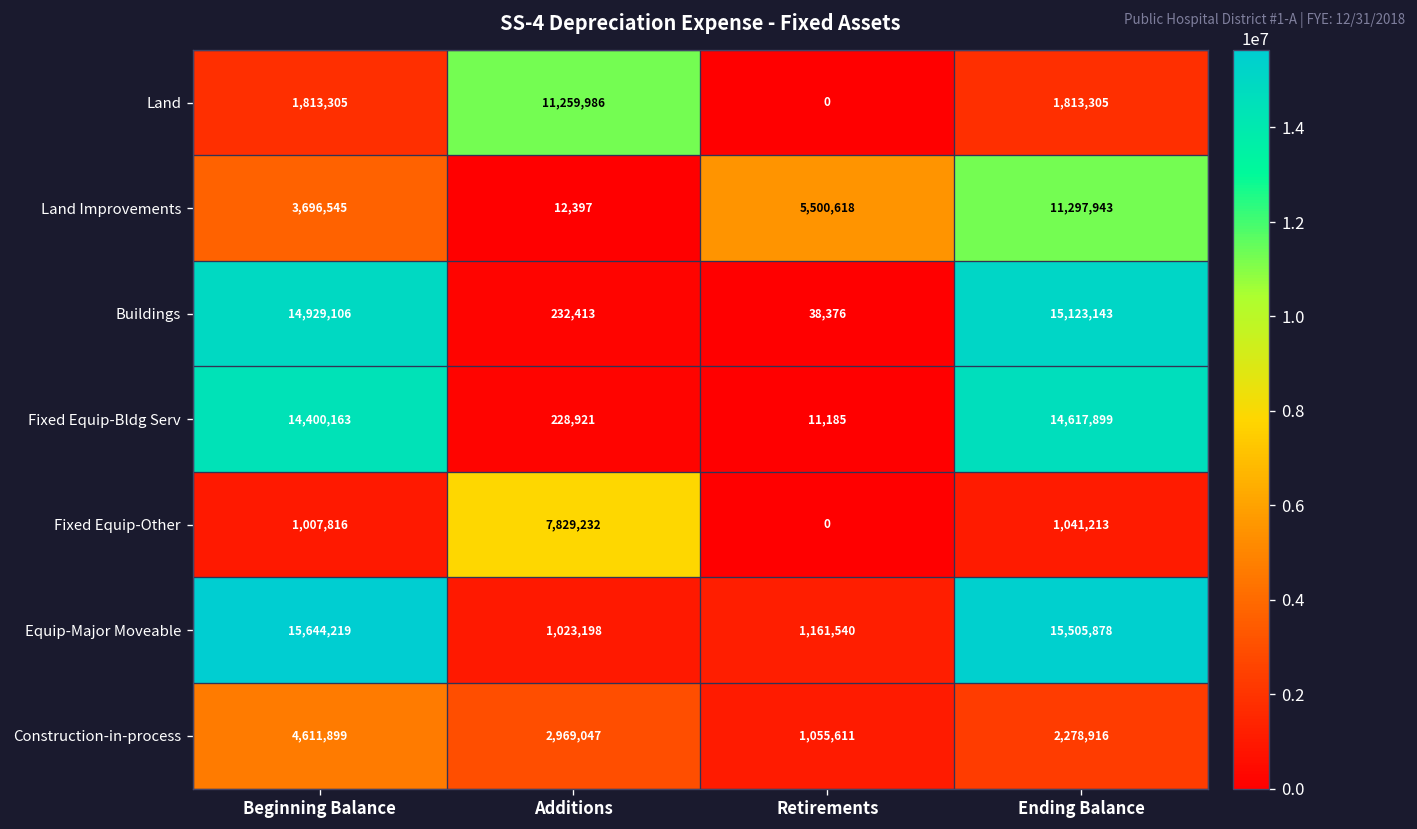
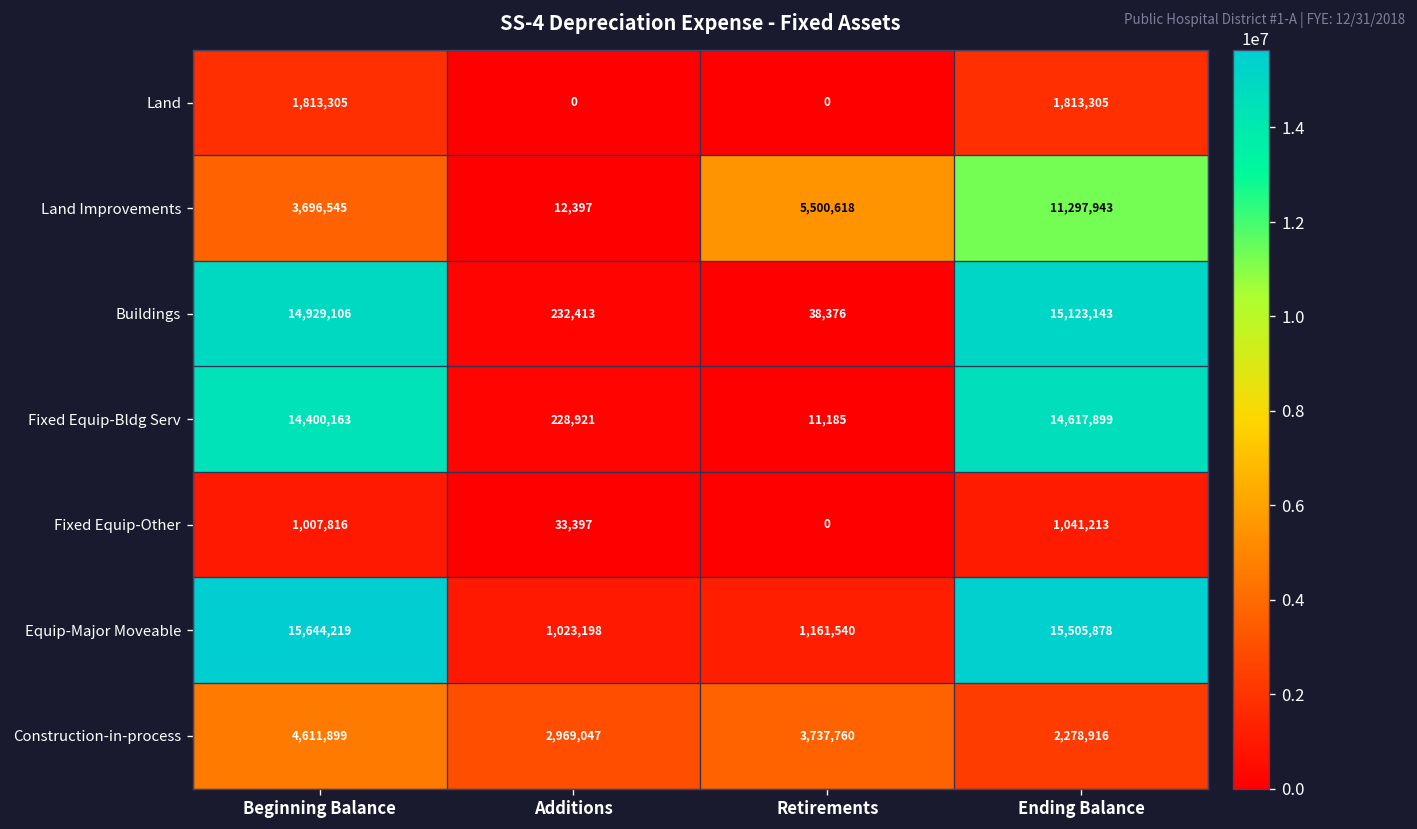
Land, Additions: 11,259,986 -> 0
Fixed Equip-Other, Additions: 7,829,232 -> 33,397
Construction-in-process, Retirements: 1,055,611 -> 3,737,760
